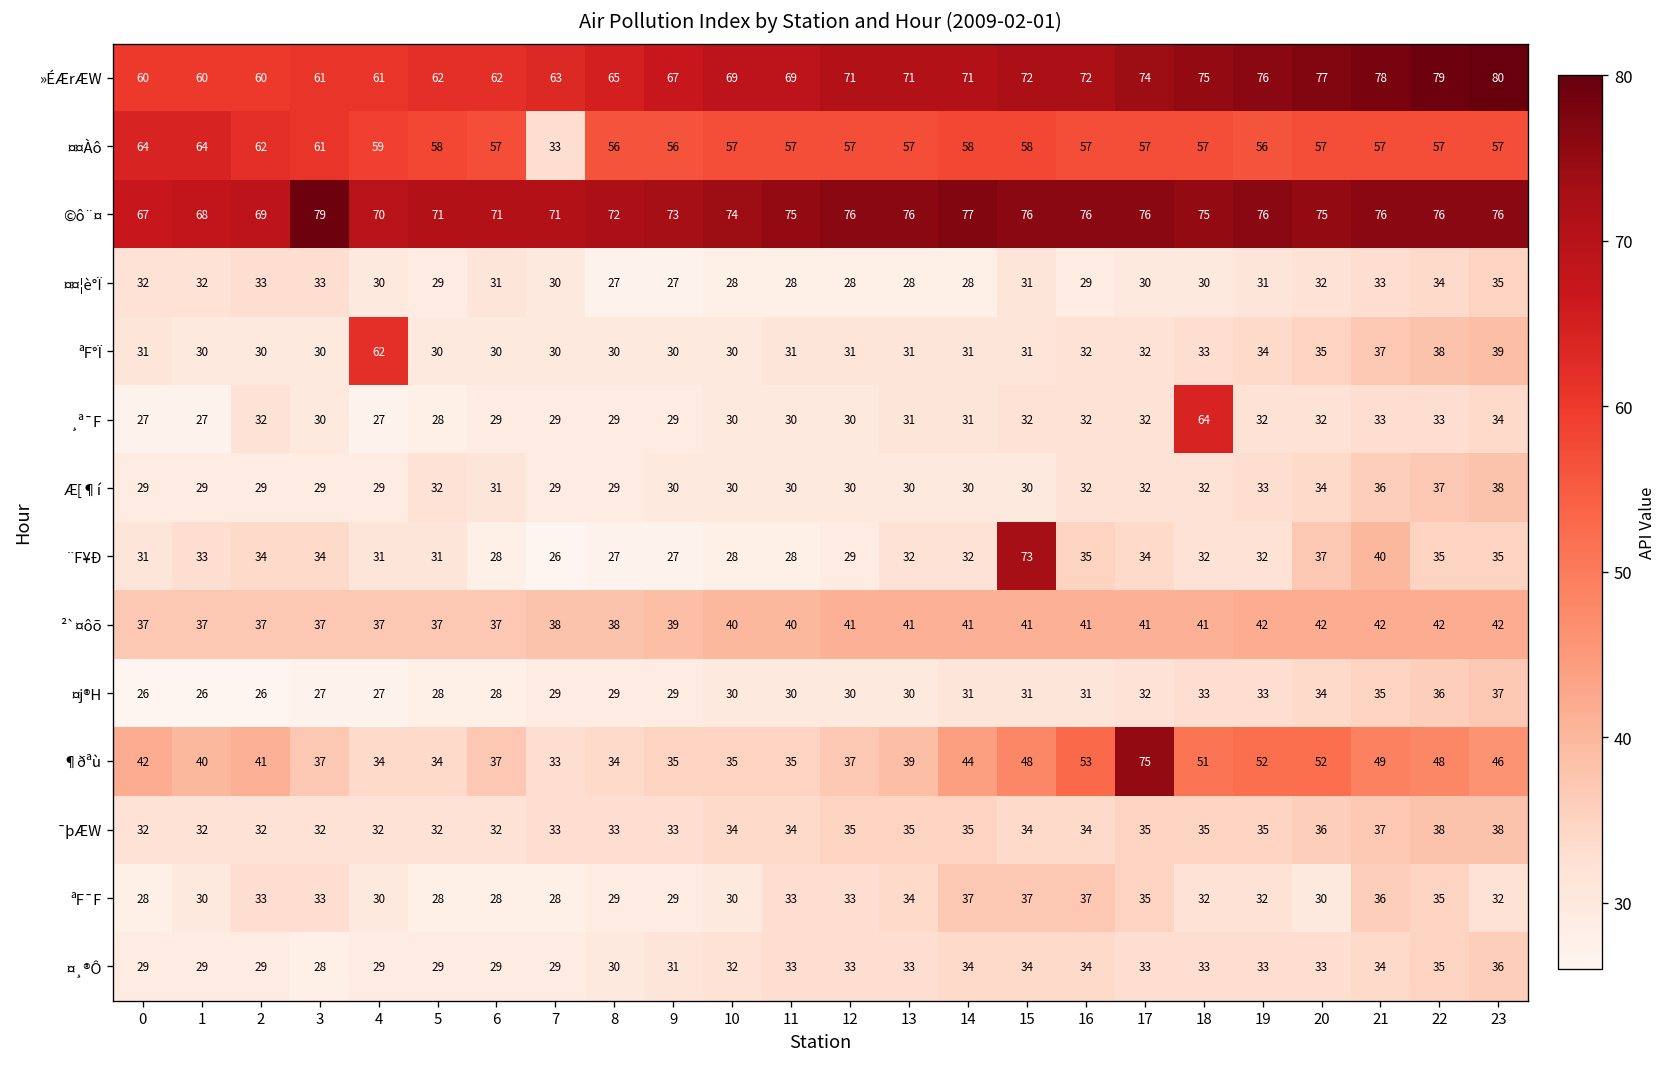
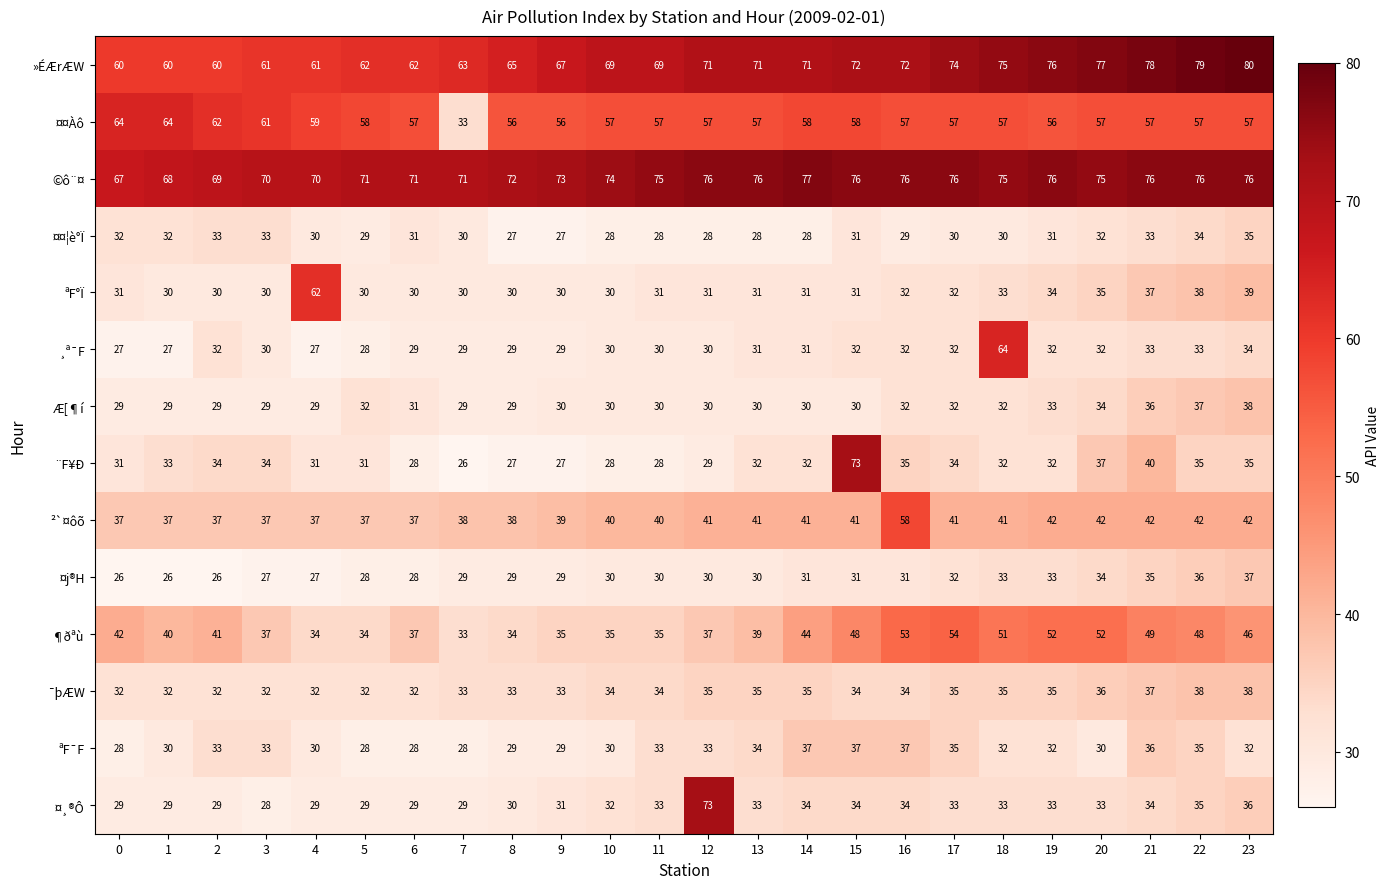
©ô¨¤, 3: 79 -> 70
²`¤ôõ, 16: 41 -> 58
¶ðªù, 17: 75 -> 54
¤¸®Ô, 12: 33 -> 73
